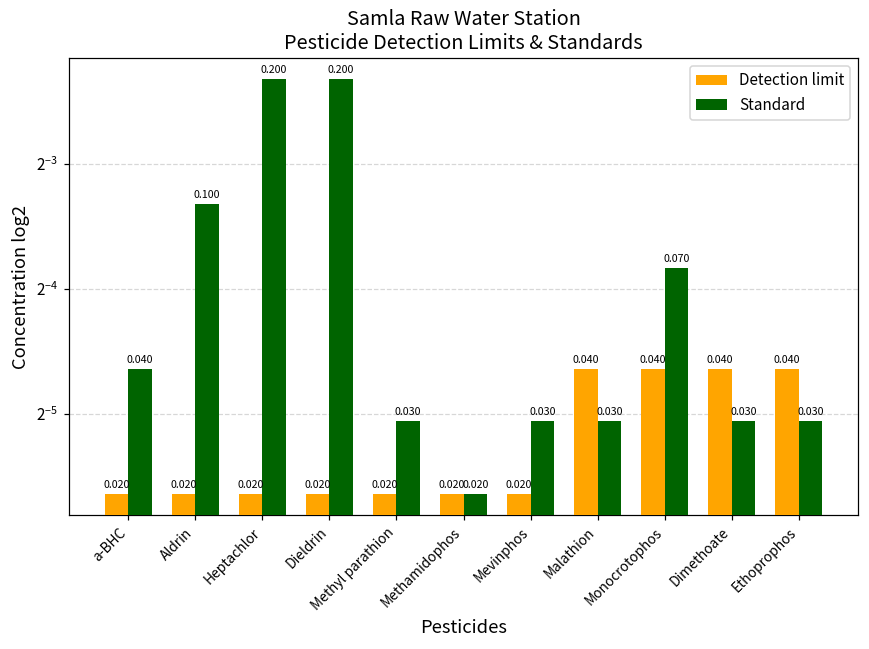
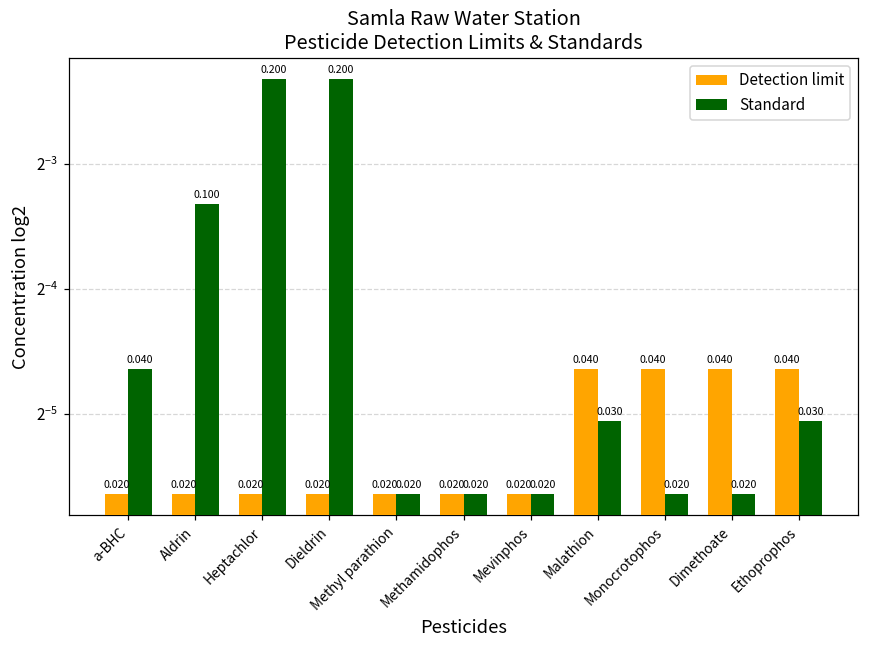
Standard, Methyl parathion: 0.030 -> 0.020
Standard, Mevinphos: 0.030 -> 0.020
Standard, Monocrotophos: 0.070 -> 0.020
Standard, Dimethoate: 0.030 -> 0.020
